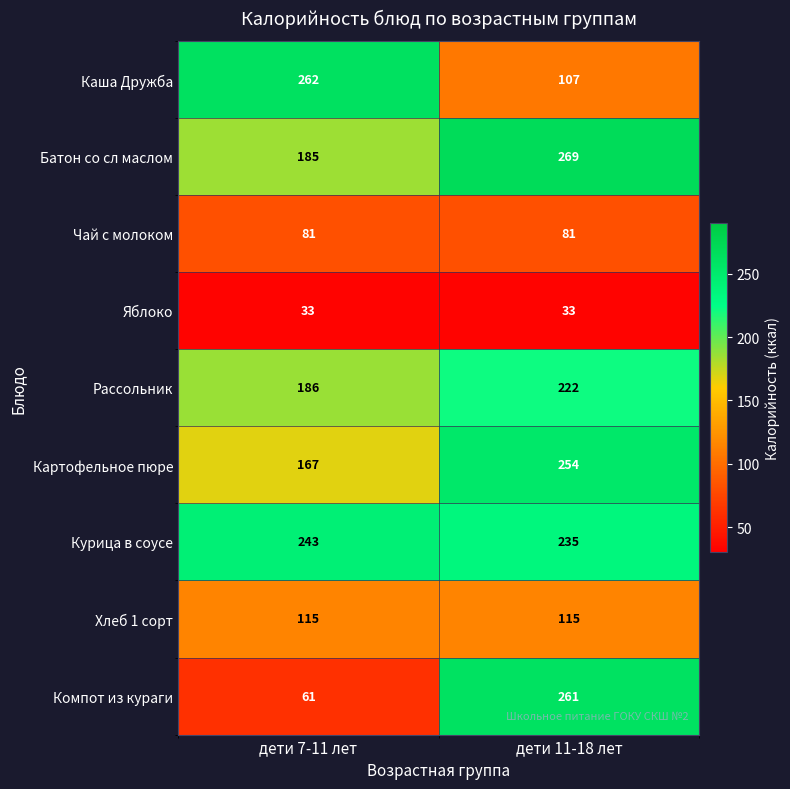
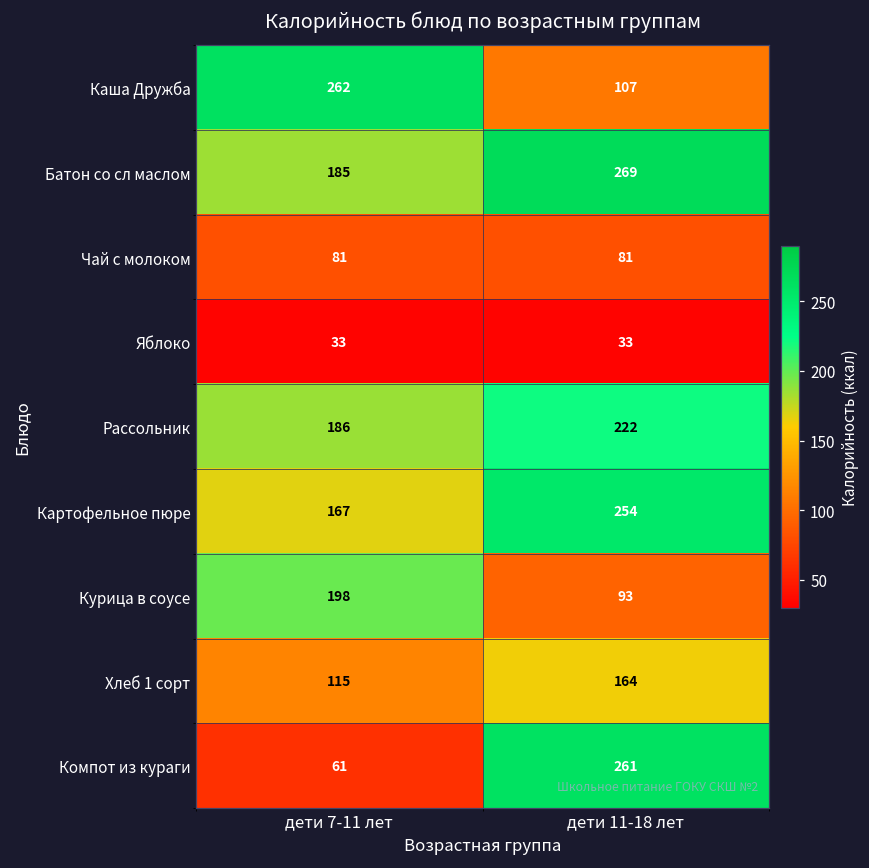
Курица в соусе, дети 7-11 лет: 243 -> 198
Курица в соусе, дети 11-18 лет: 235 -> 93
Хлеб 1 сорт, дети 11-18 лет: 115 -> 164
